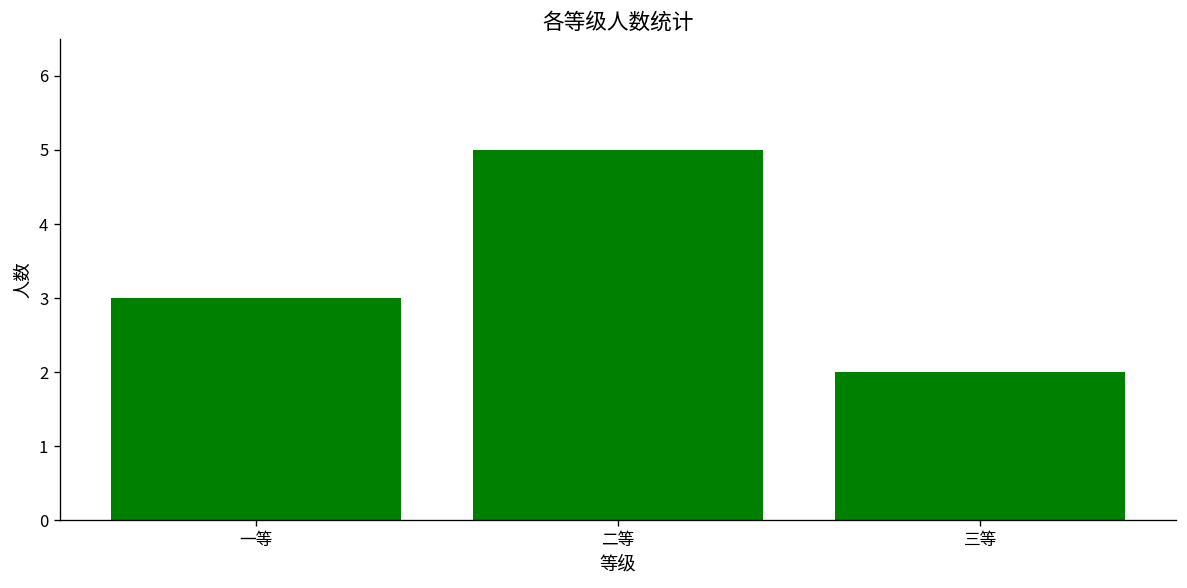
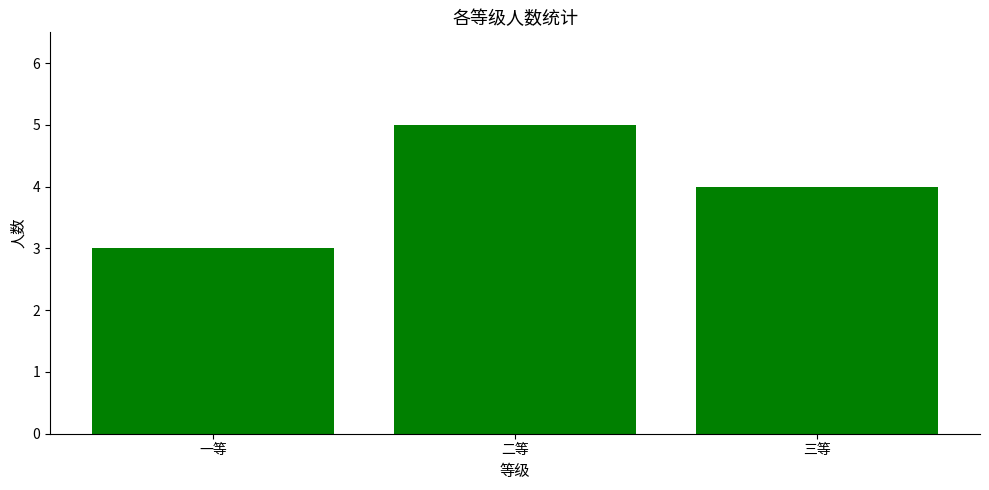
三等: 2 -> 4
